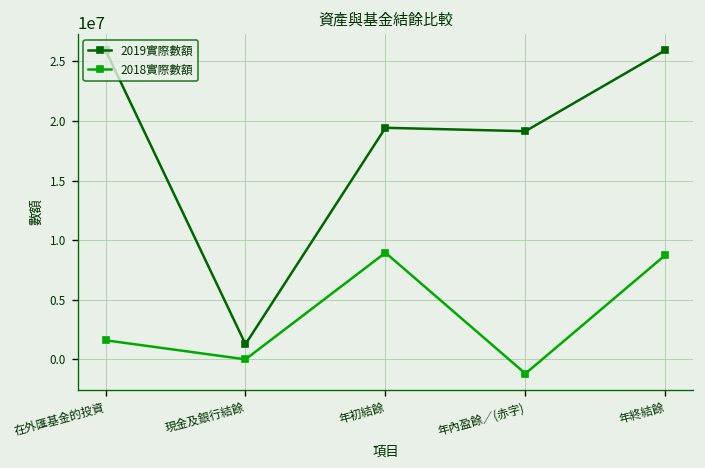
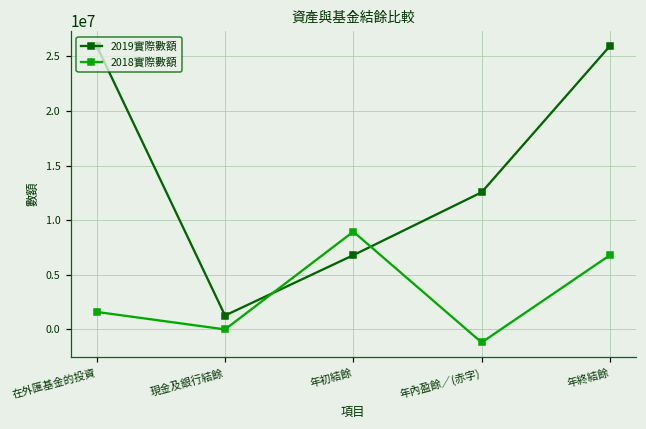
2019實際數額, 年初結餘: 19000000 -> 7000000
2019實際數額, 年內盈餘／(赤字): 19000000 -> 13000000
2018實際數額, 年終結餘: 9000000 -> 7000000
